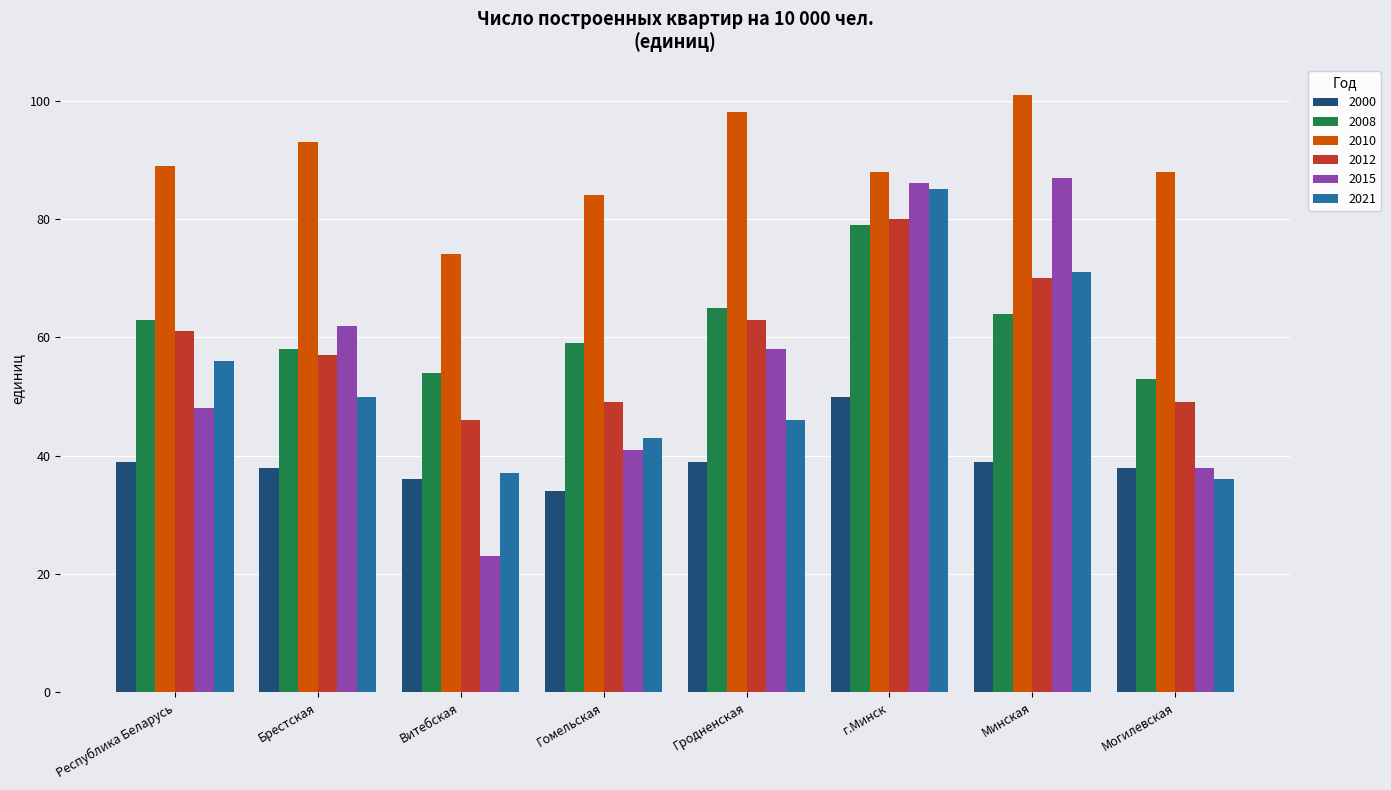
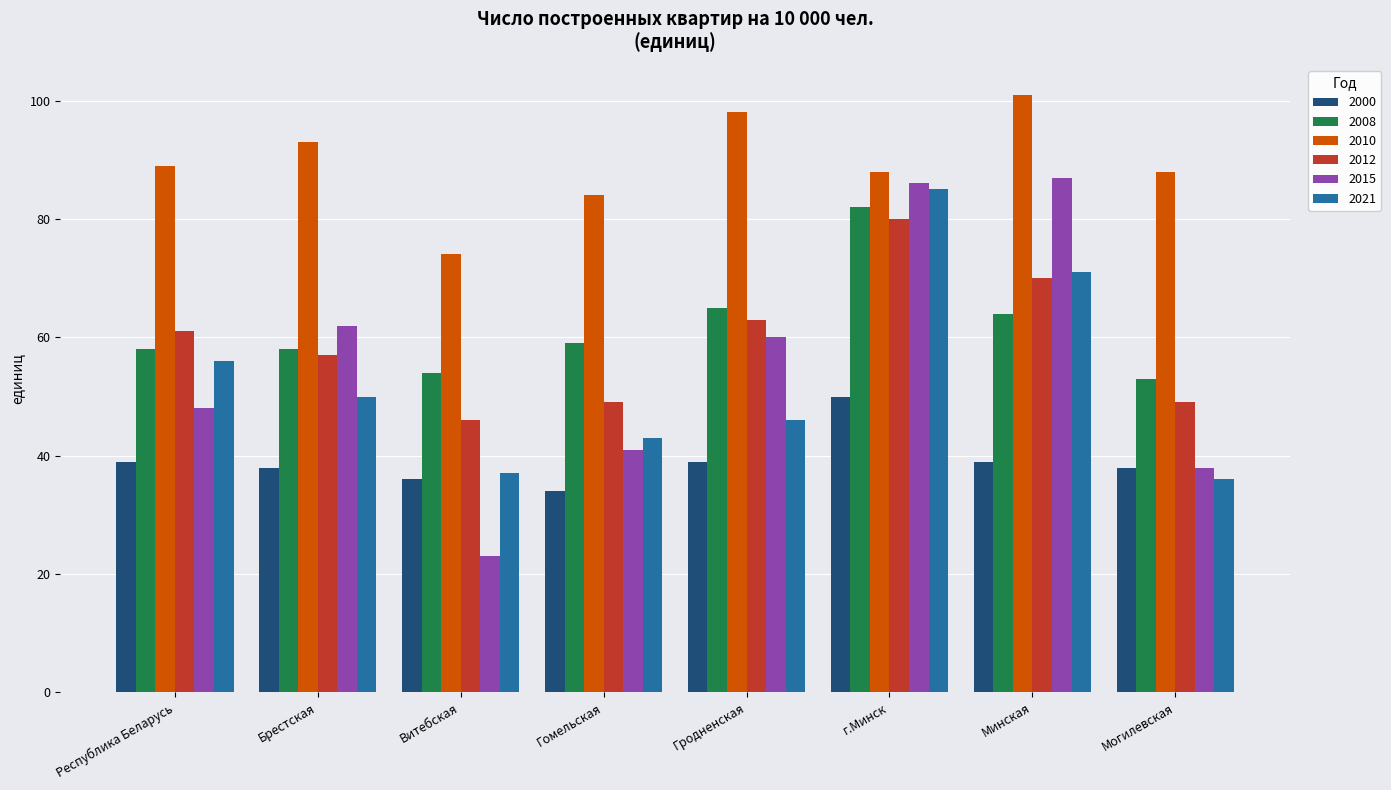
2008, Республика Беларусь: 63 -> 58
2015, Гродненская: 58 -> 60
2008, г.Минск: 79 -> 82
